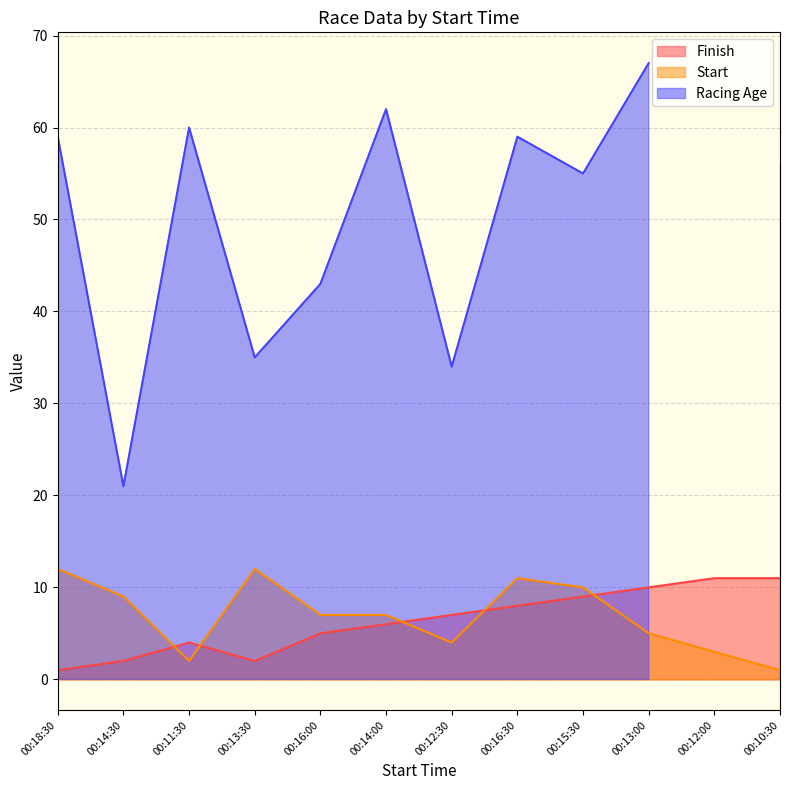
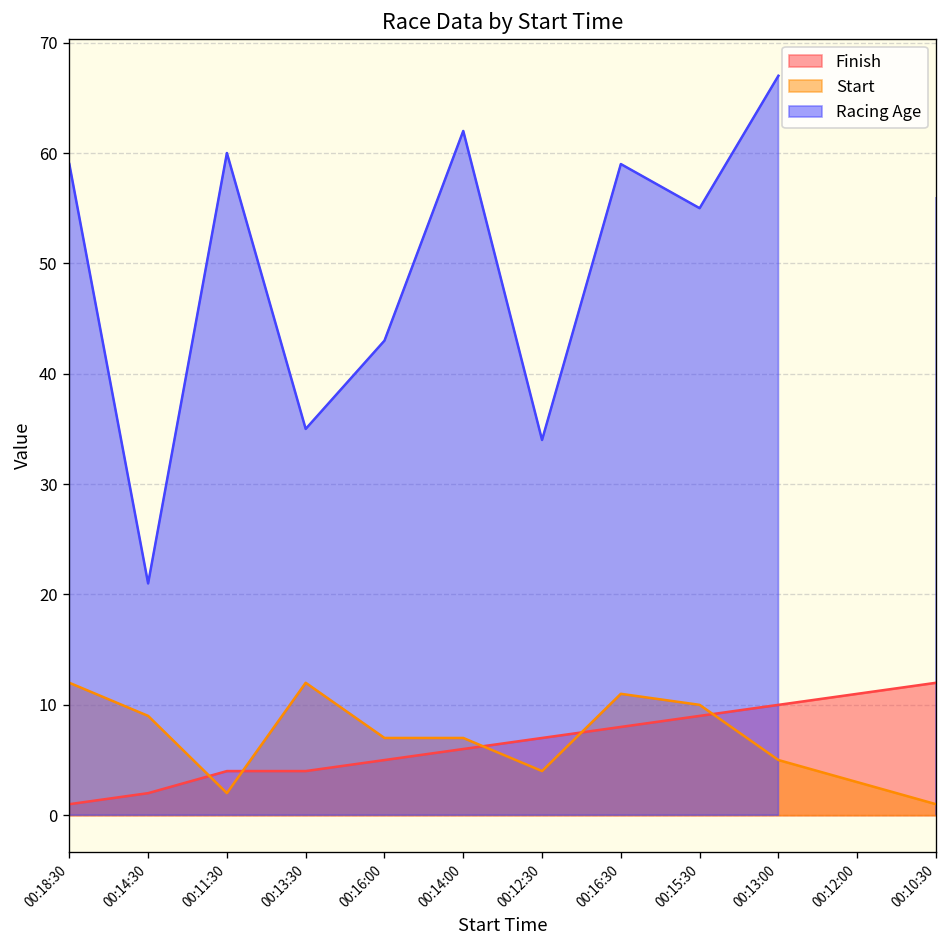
Finish, 00:13:30: 2 -> 4
Finish, 00:10:30: 11 -> 12
